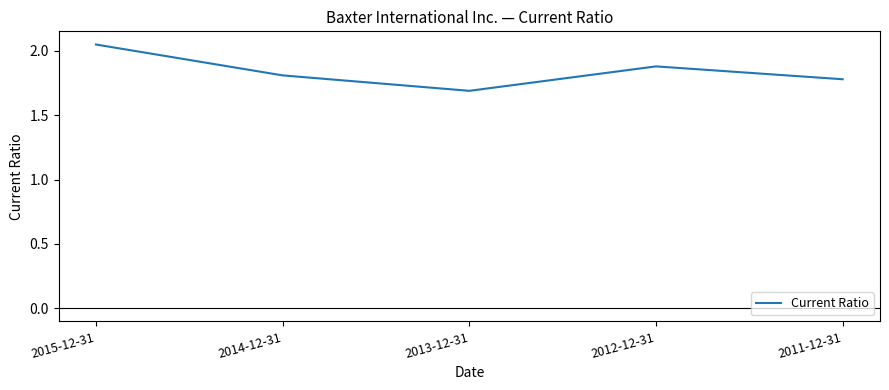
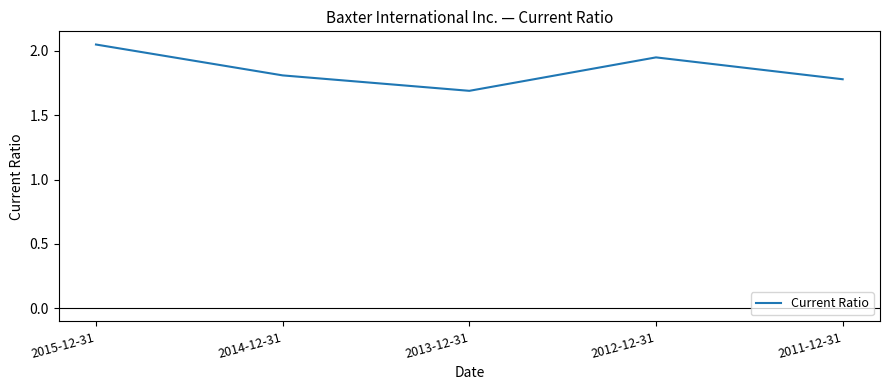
2012-12-31: 1.88 -> 1.95
